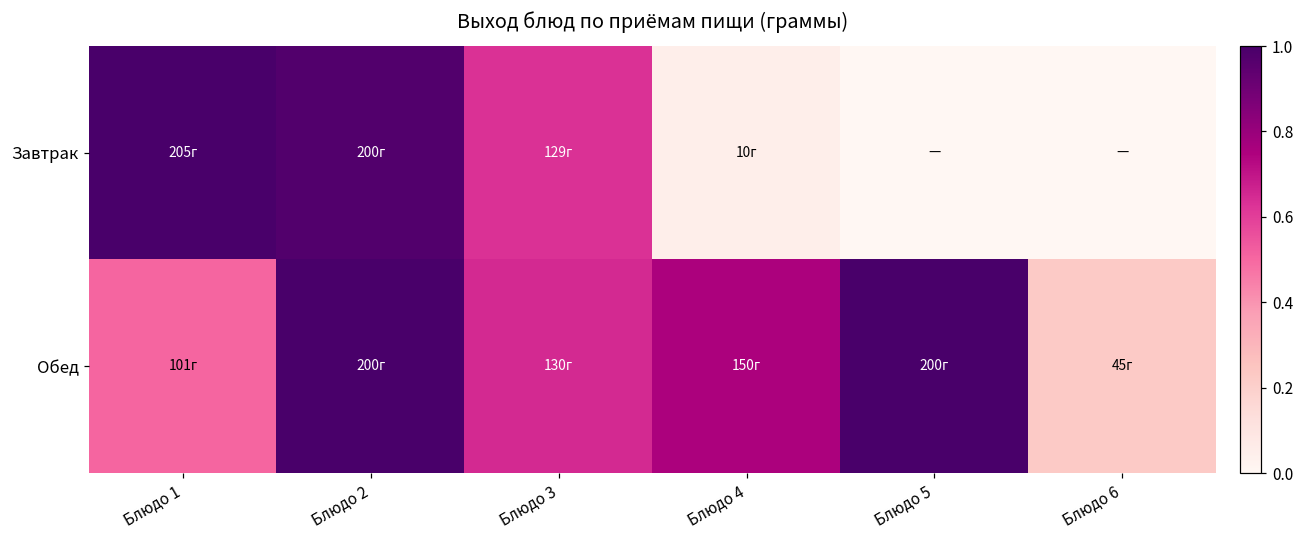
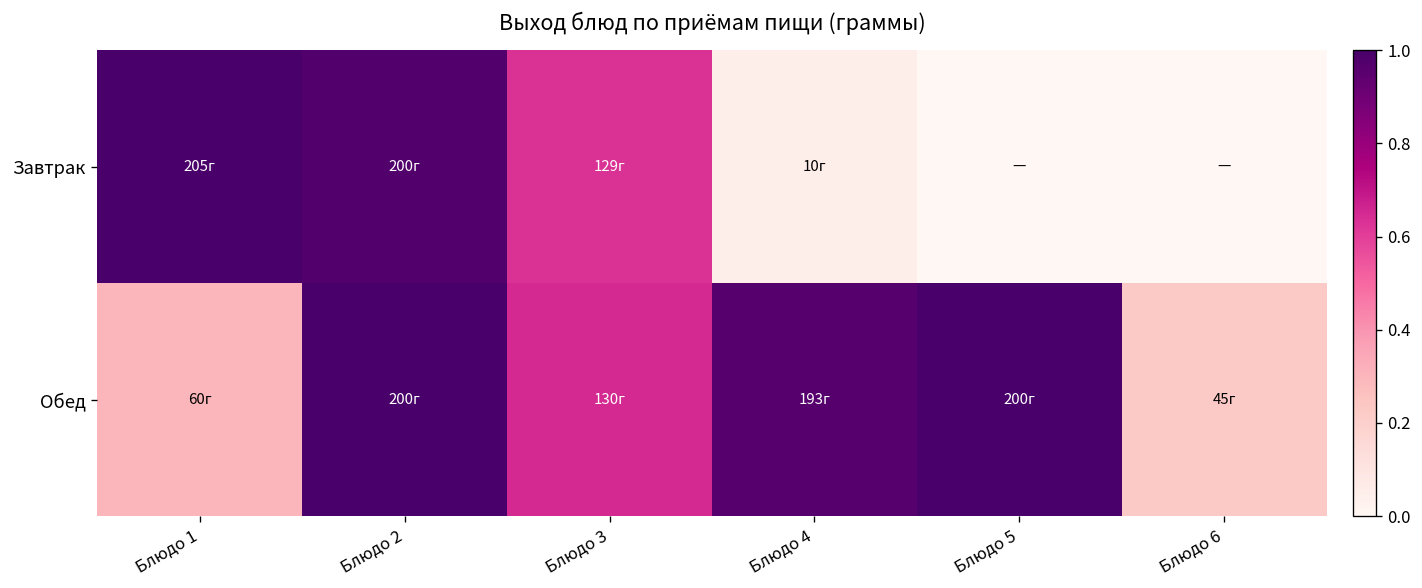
Обед, Блюдо 1: 101г -> 60г
Обед, Блюдо 4: 150г -> 193г
